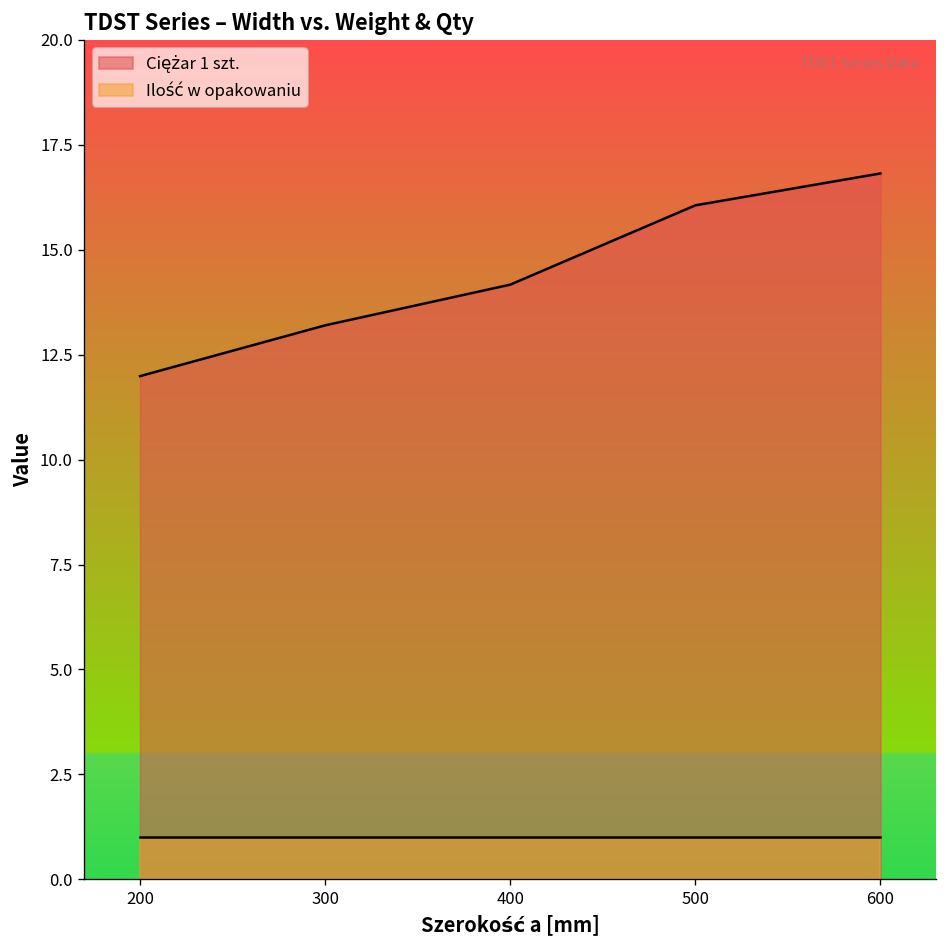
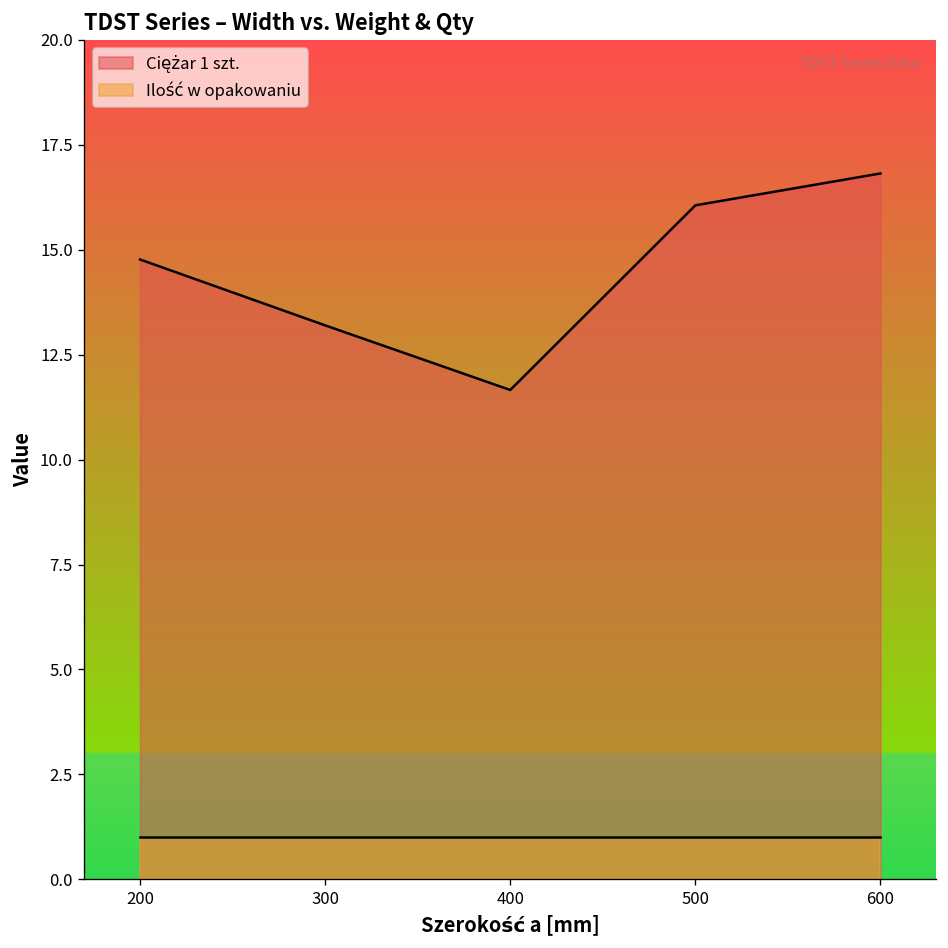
Ciężar 1 szt., 200: 12.0 -> 14.8
Ciężar 1 szt., 400: 14.2 -> 11.7
